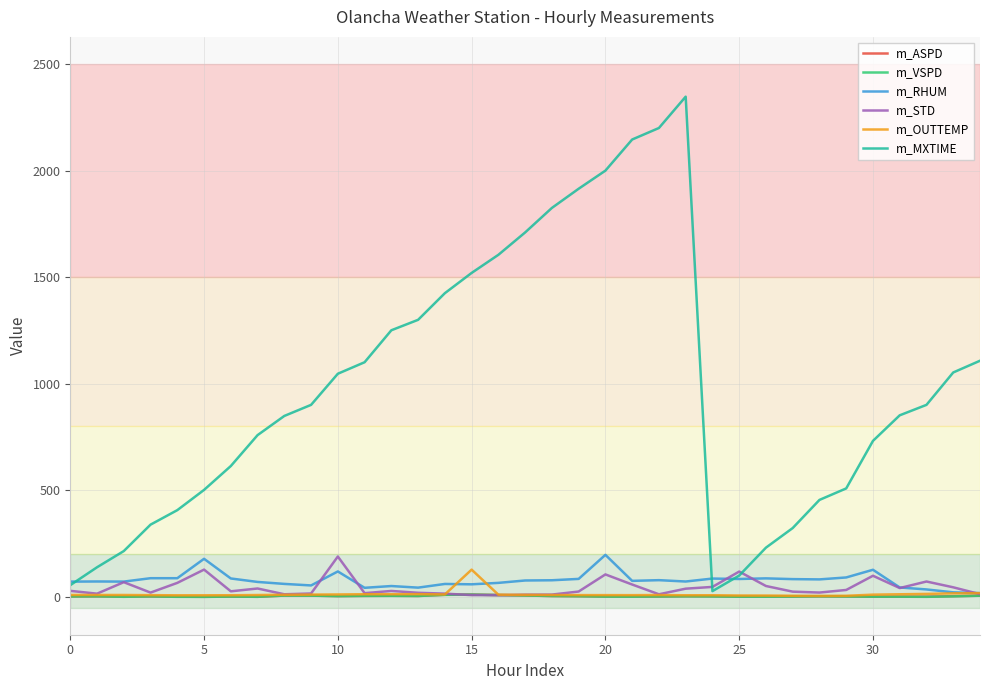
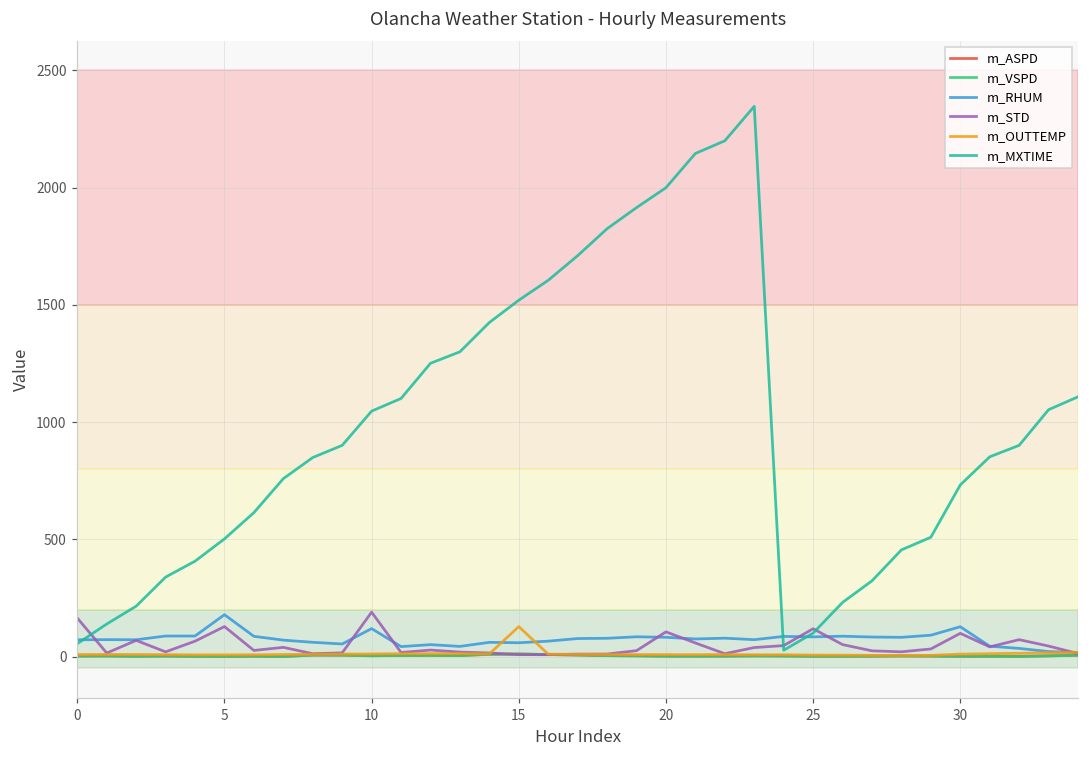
m_STD, 0: 30 -> 160
m_RHUM, 20: 200 -> 80
